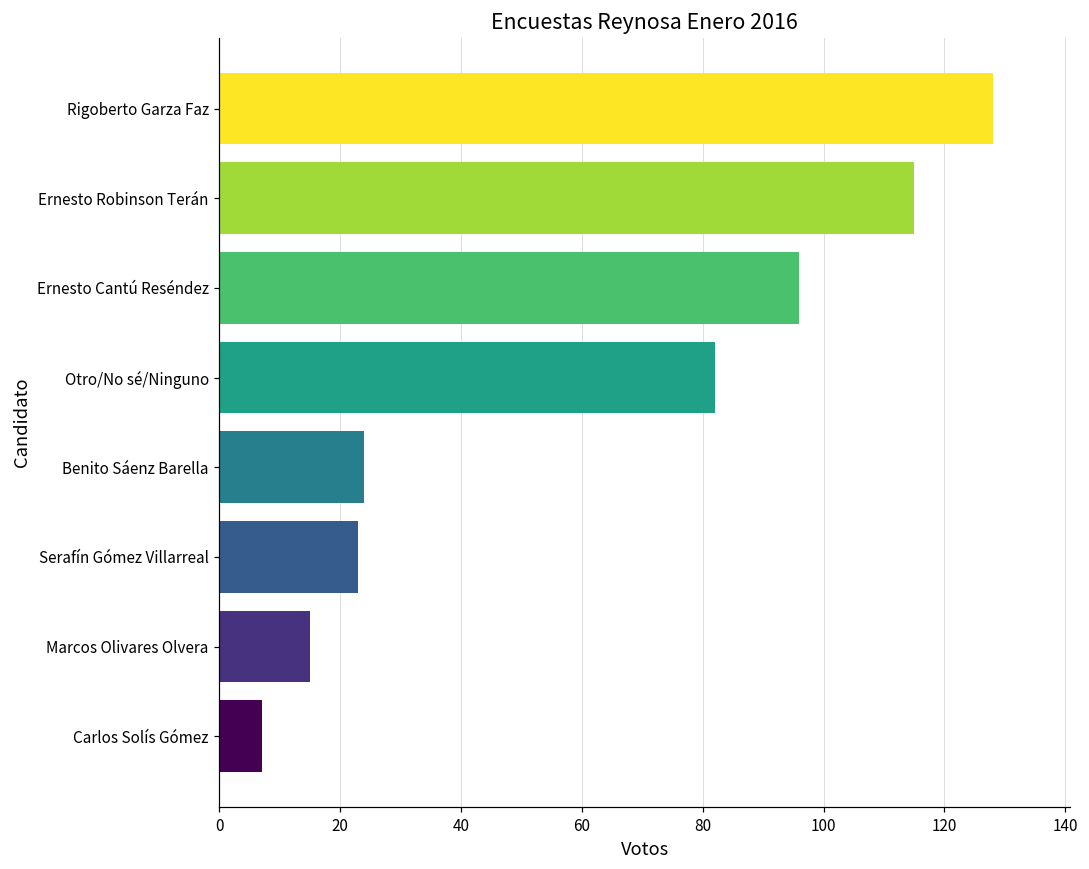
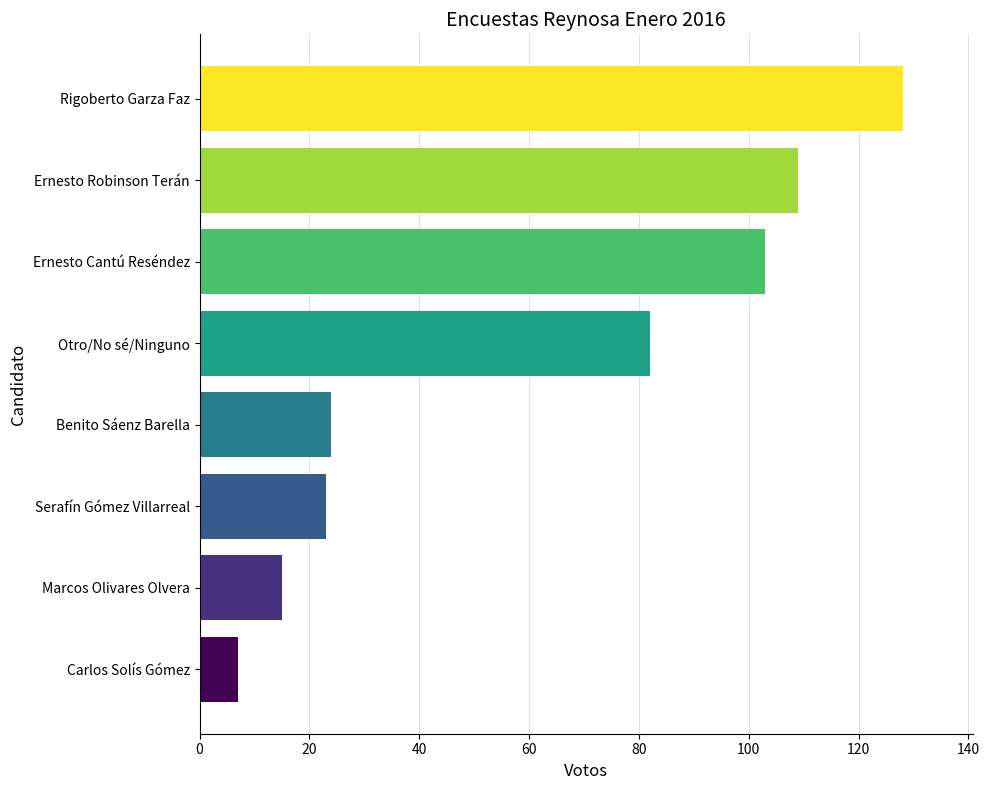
Ernesto Robinson Terán: 115 -> 109
Ernesto Cantú Reséndez: 96 -> 103
